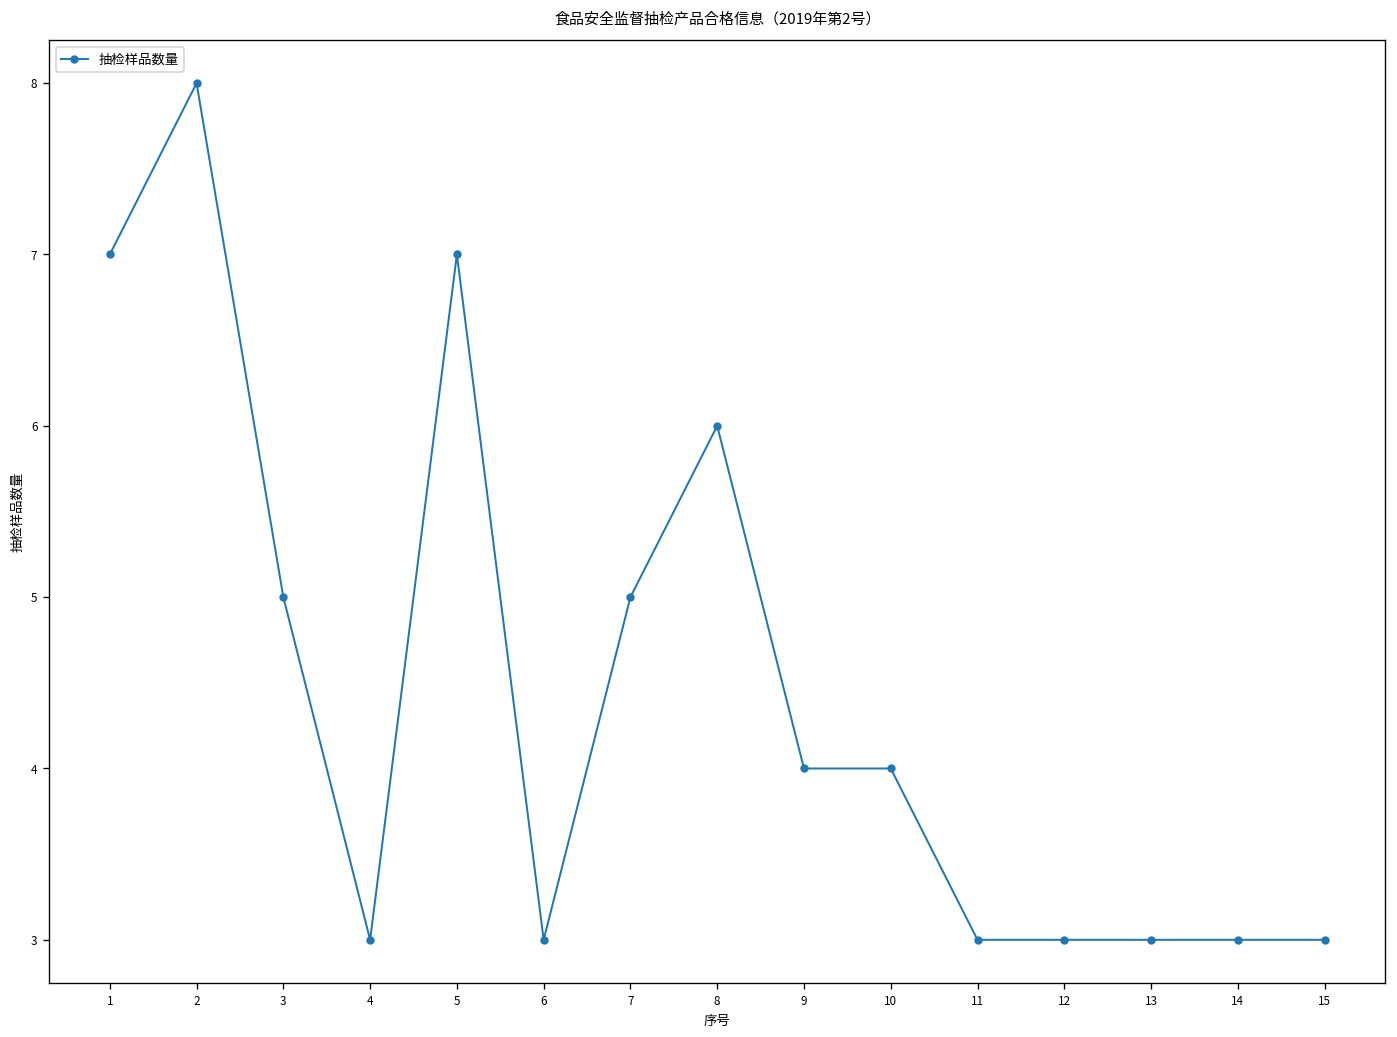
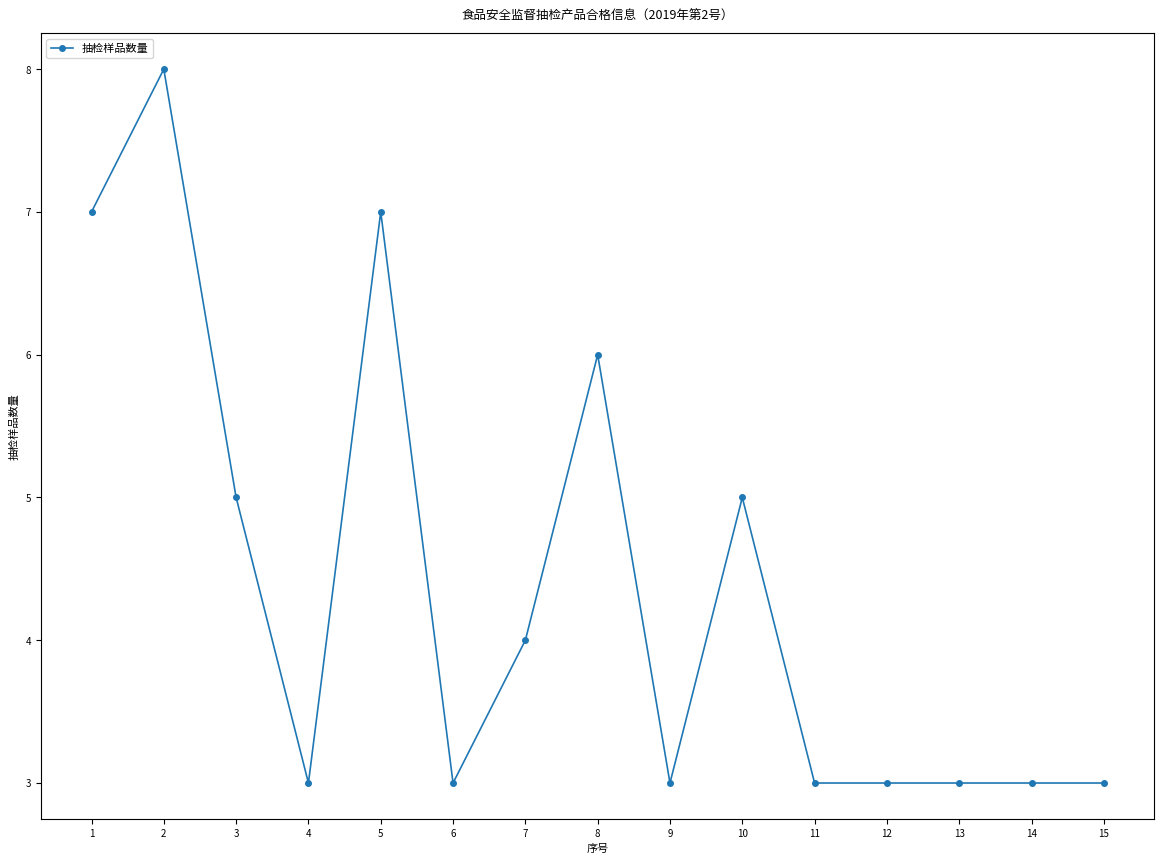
7: 5 -> 4
9: 4 -> 3
10: 4 -> 5
